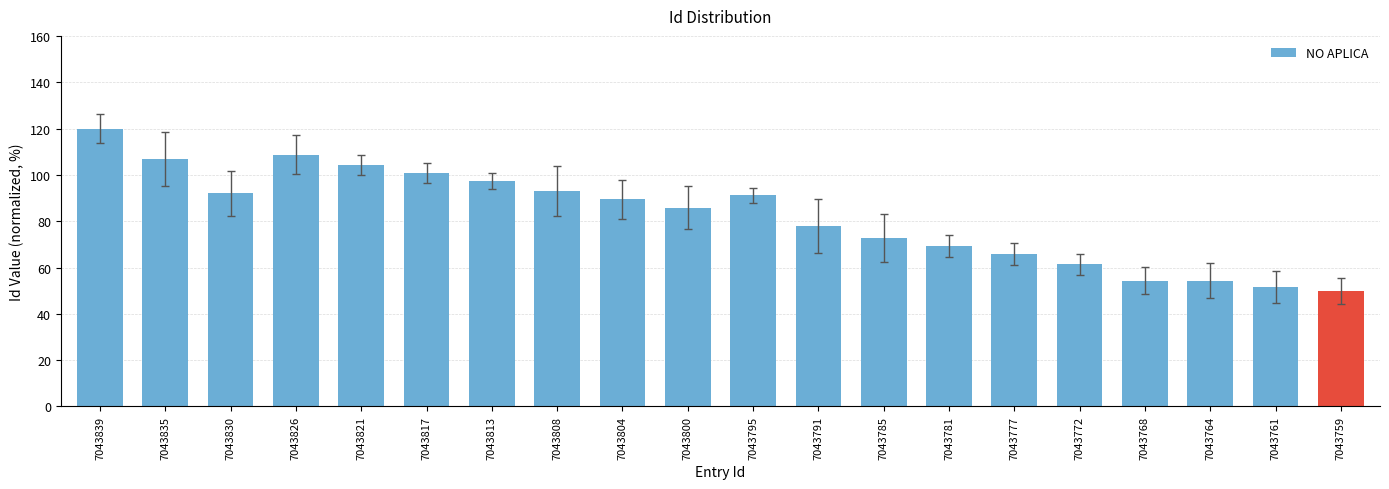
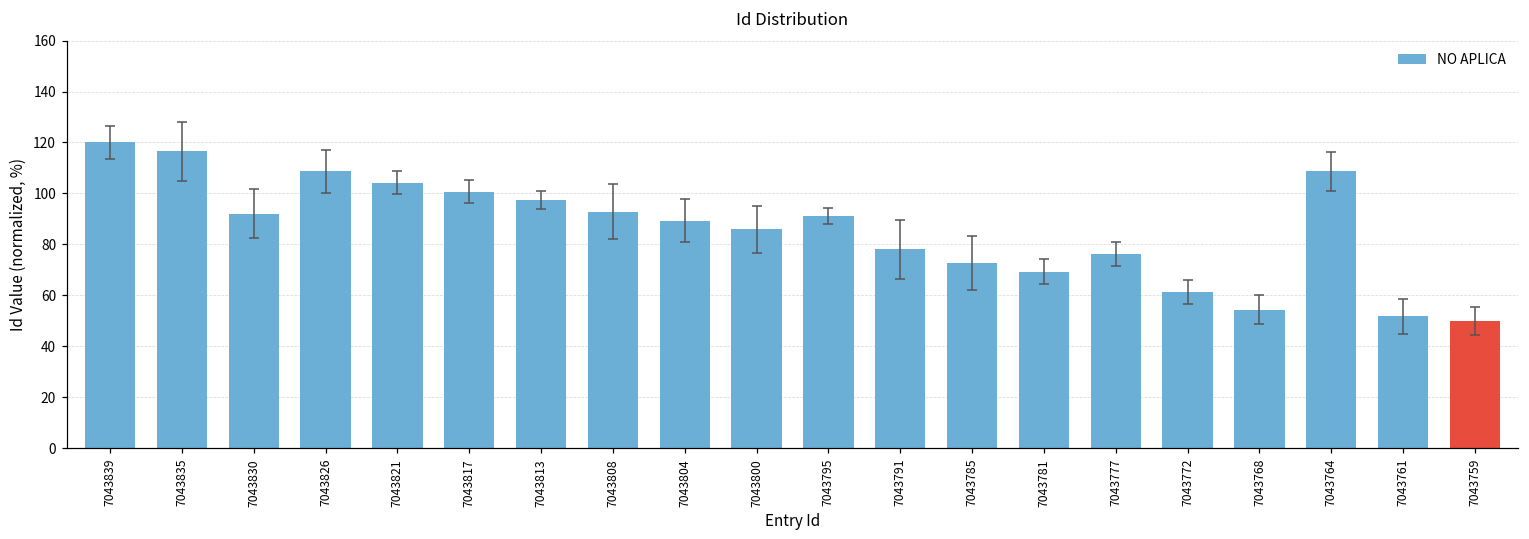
NO APLICA, 7043835: 107 -> 117
NO APLICA, 7043777: 66 -> 76
NO APLICA, 7043764: 54 -> 109
